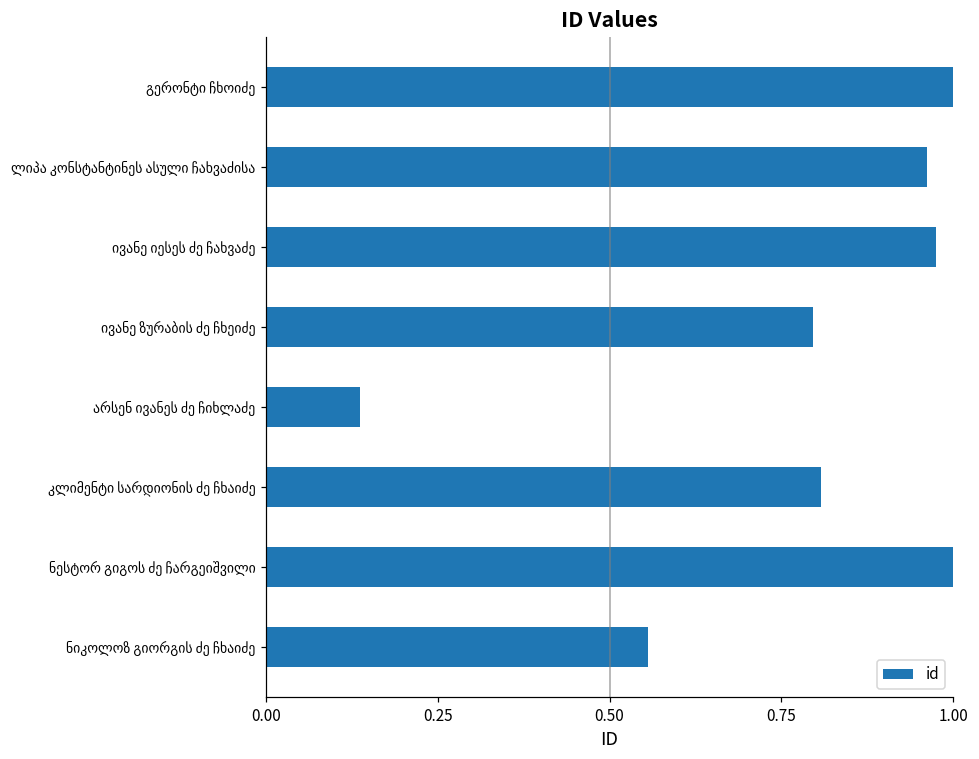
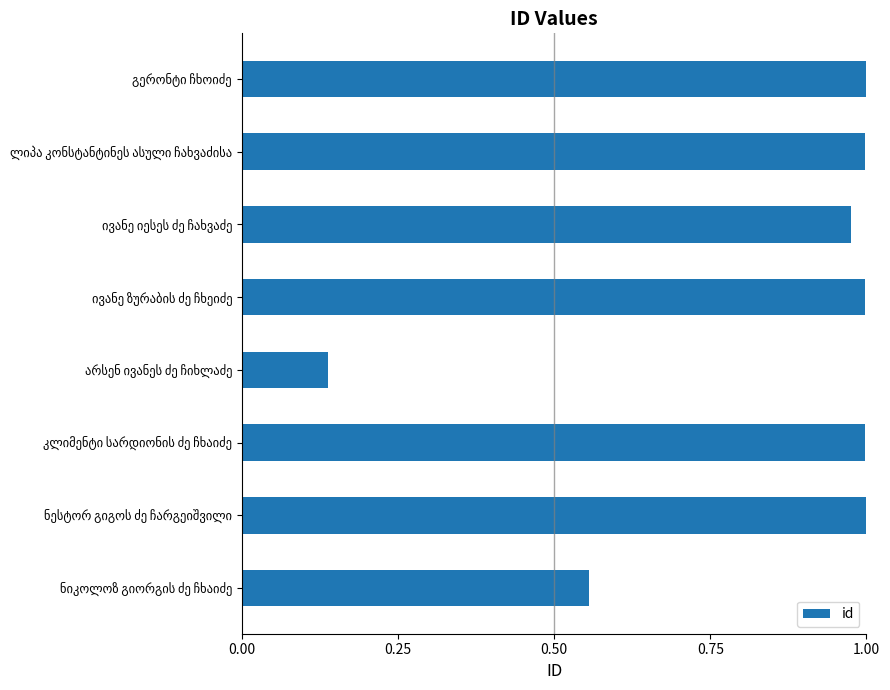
ლიპა კონსტანტინეს ასული ჩახვაძისა: 0.96 -> 1.00
ივანე ზურაბის ძე ჩხეიძე: 0.80 -> 1.00
კლიმენტი სარდიონის ძე ჩხაიძე: 0.81 -> 1.00
